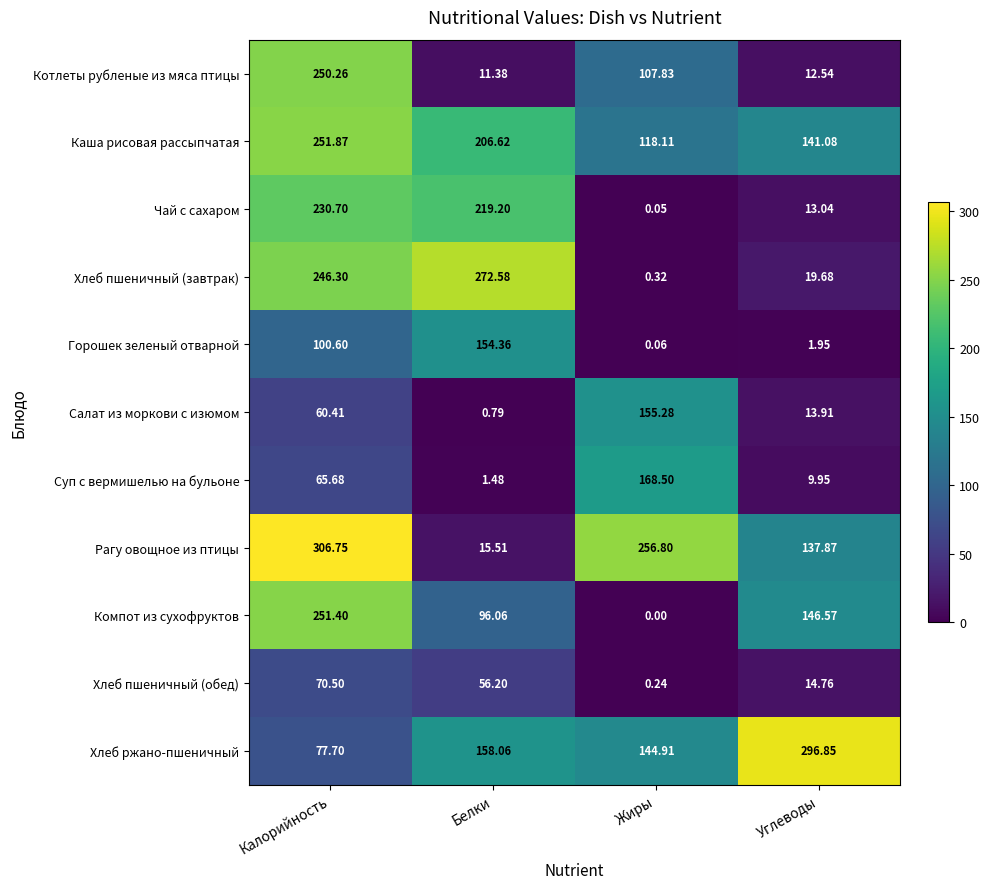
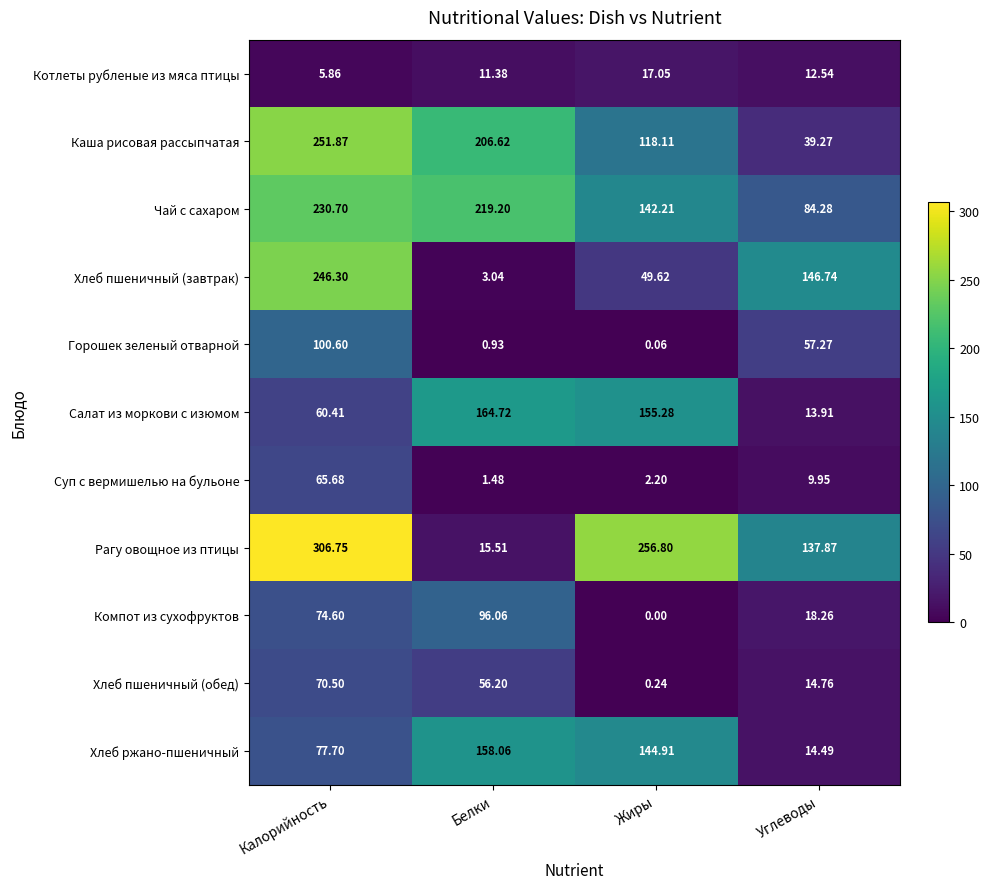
Котлеты рубленые из мяса птицы, Калорийность: 250.26 -> 5.86
Котлеты рубленые из мяса птицы, Жиры: 107.83 -> 17.05
Каша рисовая рассыпчатая, Углеводы: 141.08 -> 39.27
Чай с сахаром, Жиры: 0.05 -> 142.21
Чай с сахаром, Углеводы: 13.04 -> 84.28
Хлеб пшеничный (завтрак), Белки: 272.58 -> 3.04
Хлеб пшеничный (завтрак), Жиры: 0.32 -> 49.62
Хлеб пшеничный (завтрак), Углеводы: 19.68 -> 146.74
Горошек зеленый отварной, Белки: 154.36 -> 0.93
Горошек зеленый отварной, Углеводы: 1.95 -> 57.27
Салат из моркови с изюмом, Белки: 0.79 -> 164.72
Суп с вермишелью на бульоне, Жиры: 168.50 -> 2.20
Компот из сухофруктов, Калорийность: 251.40 -> 74.60
Компот из сухофруктов, Углеводы: 146.57 -> 18.26
Хлеб ржано-пшеничный, Углеводы: 296.85 -> 14.49
